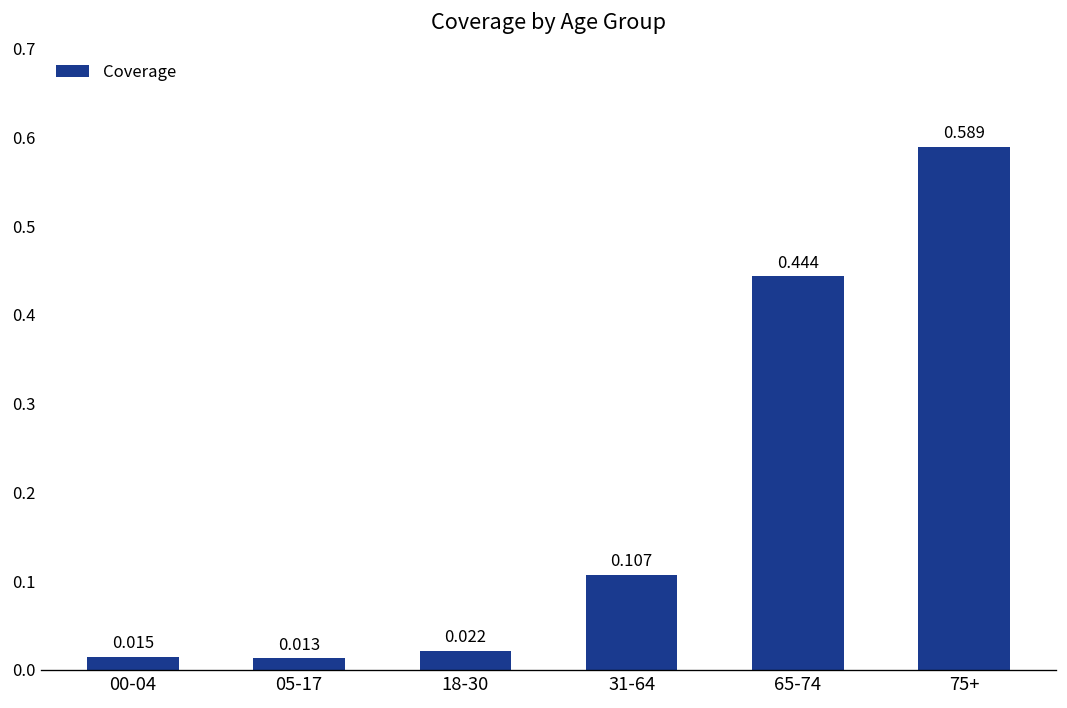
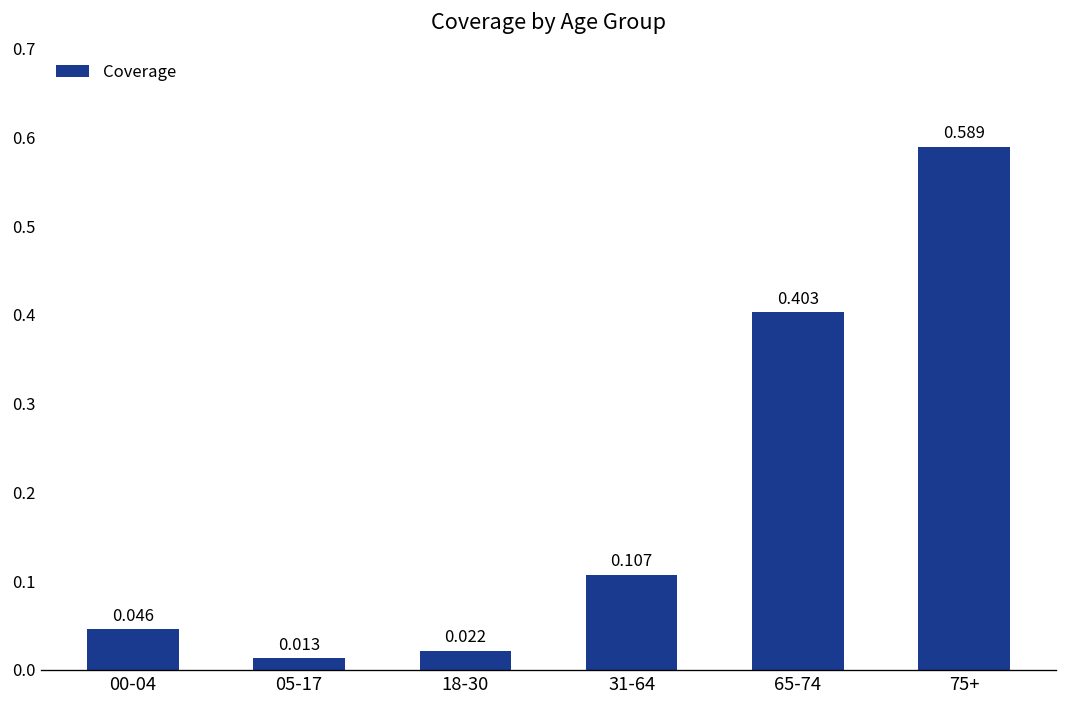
00-04: 0.015 -> 0.046
65-74: 0.444 -> 0.403
